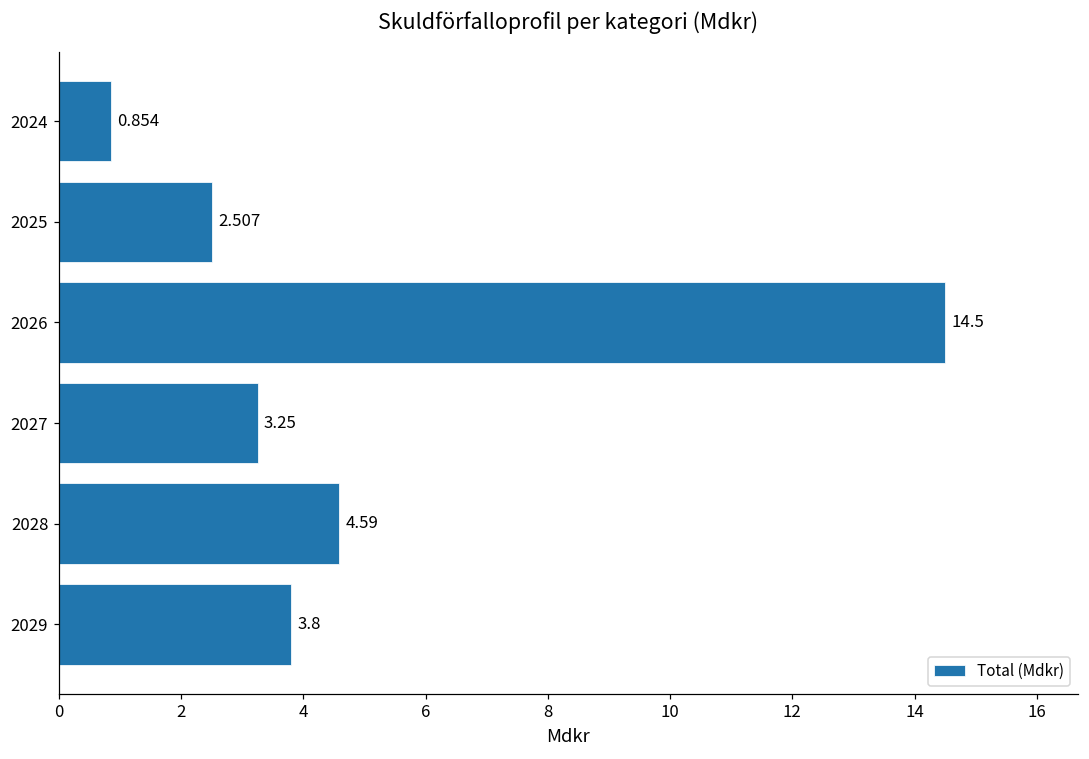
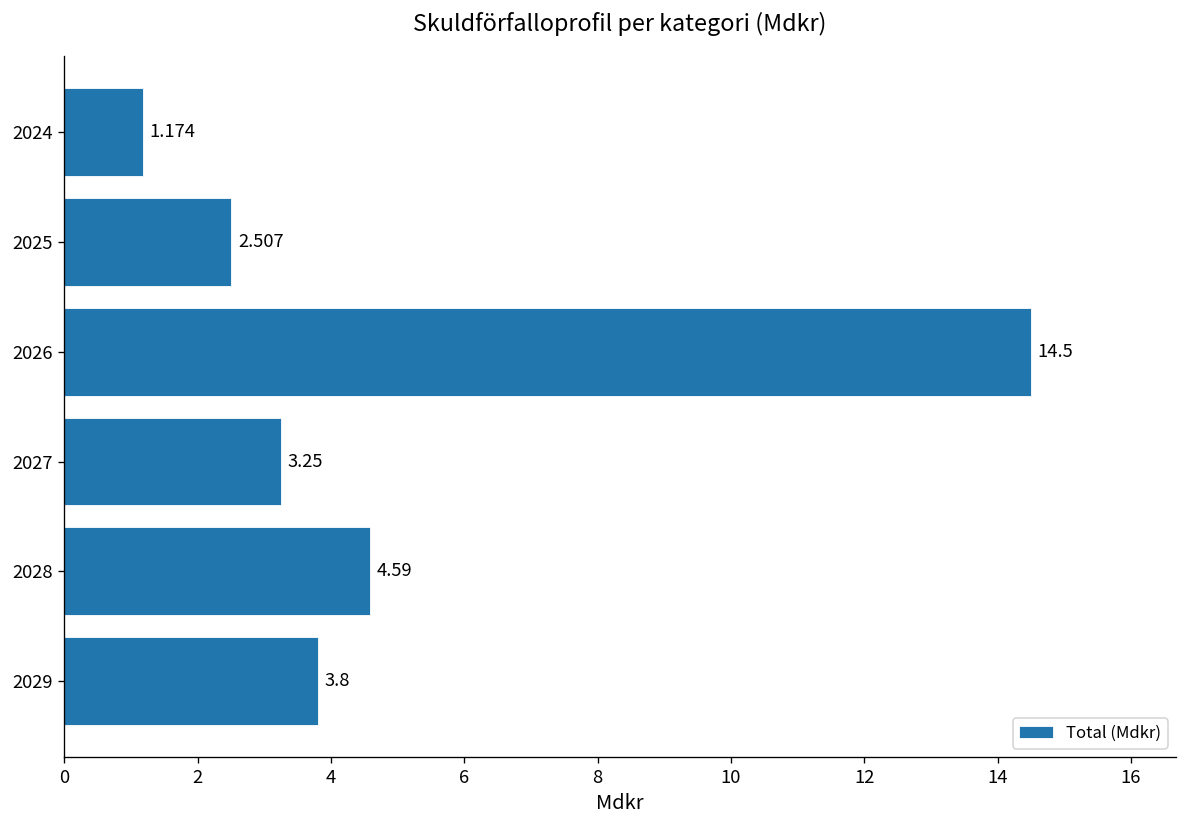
2024: 0.854 -> 1.174
